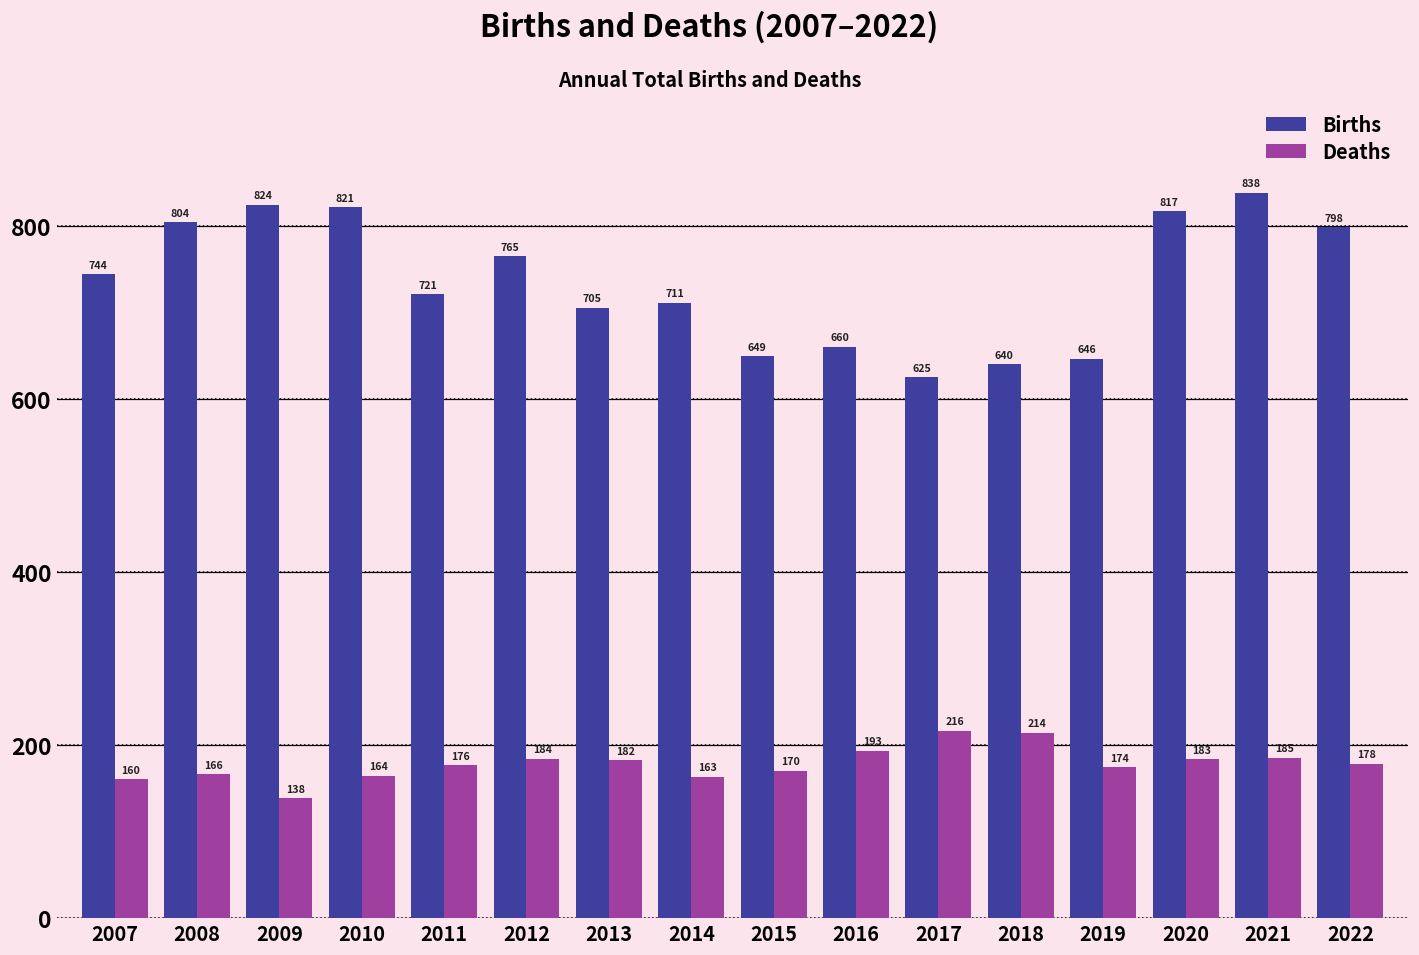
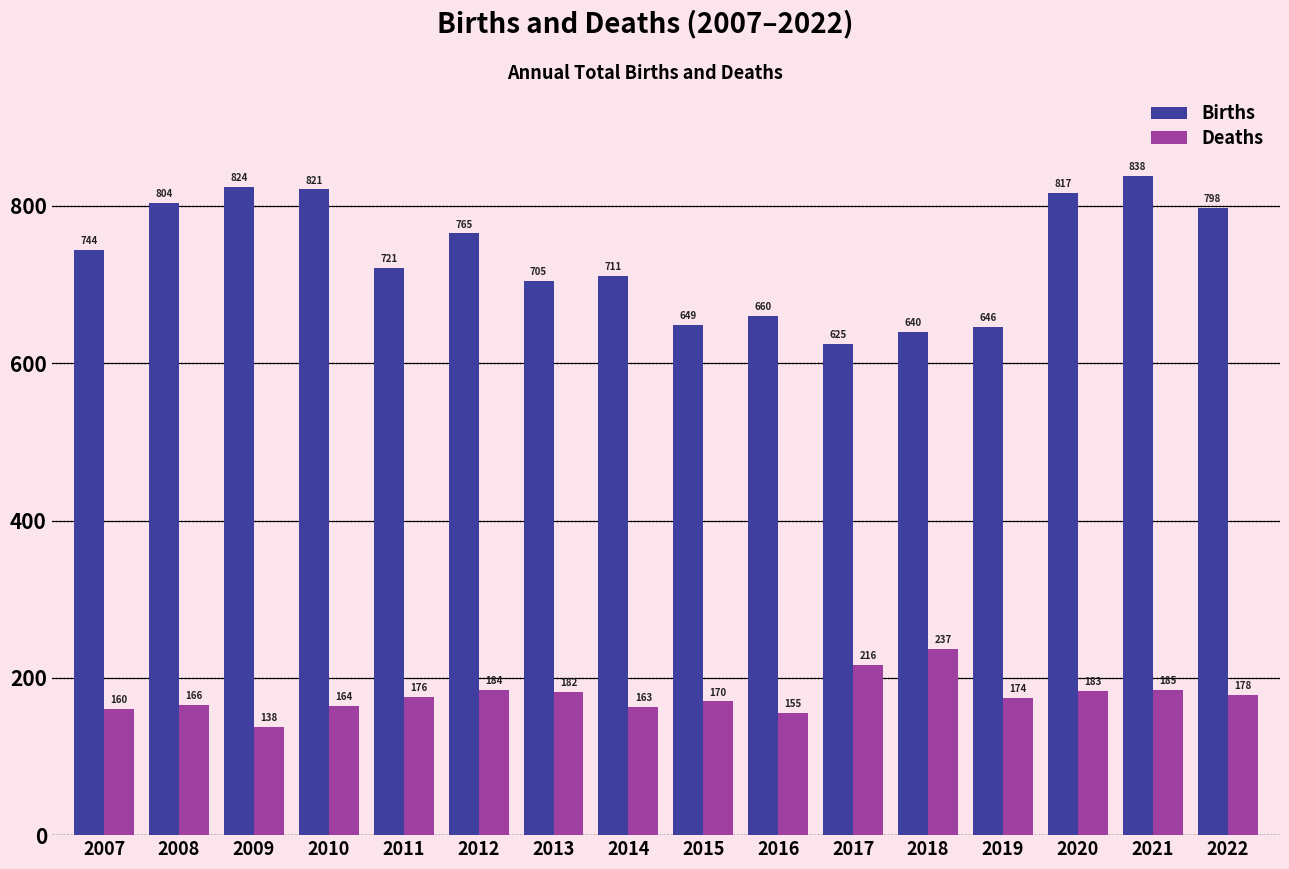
Deaths, 2016: 193 -> 155
Deaths, 2018: 214 -> 237
